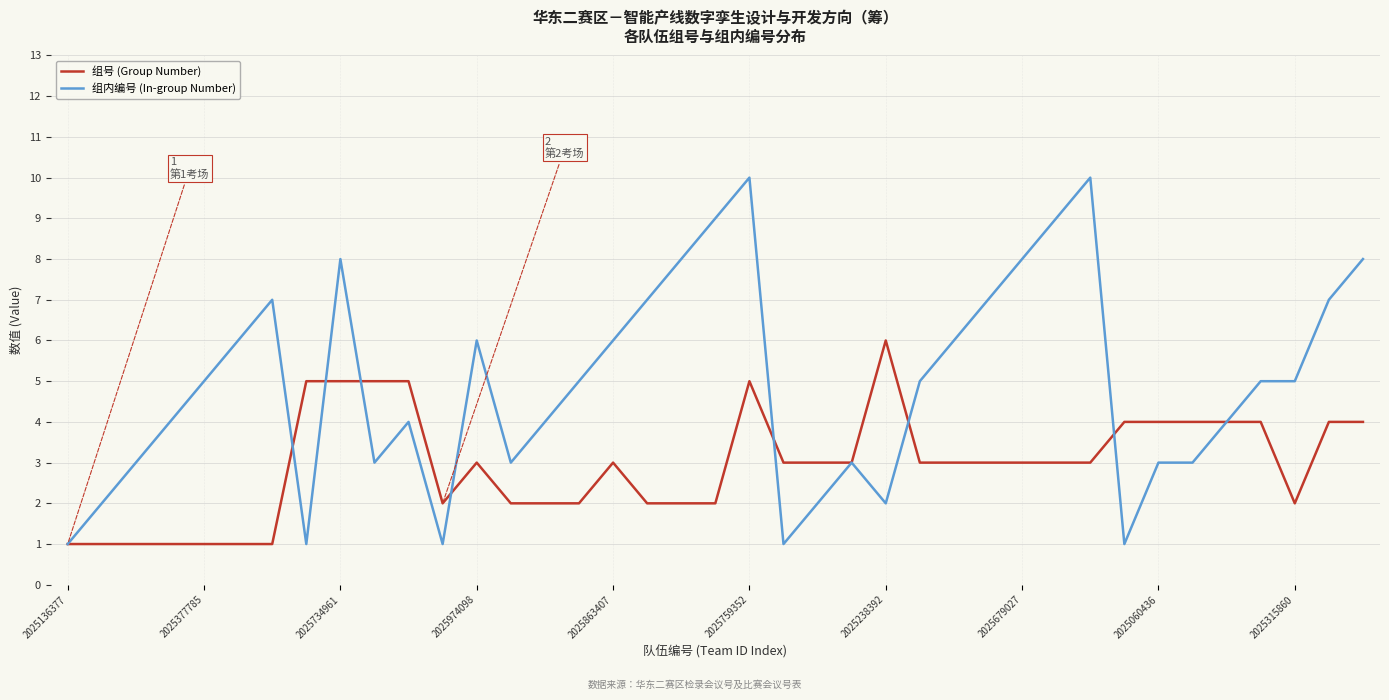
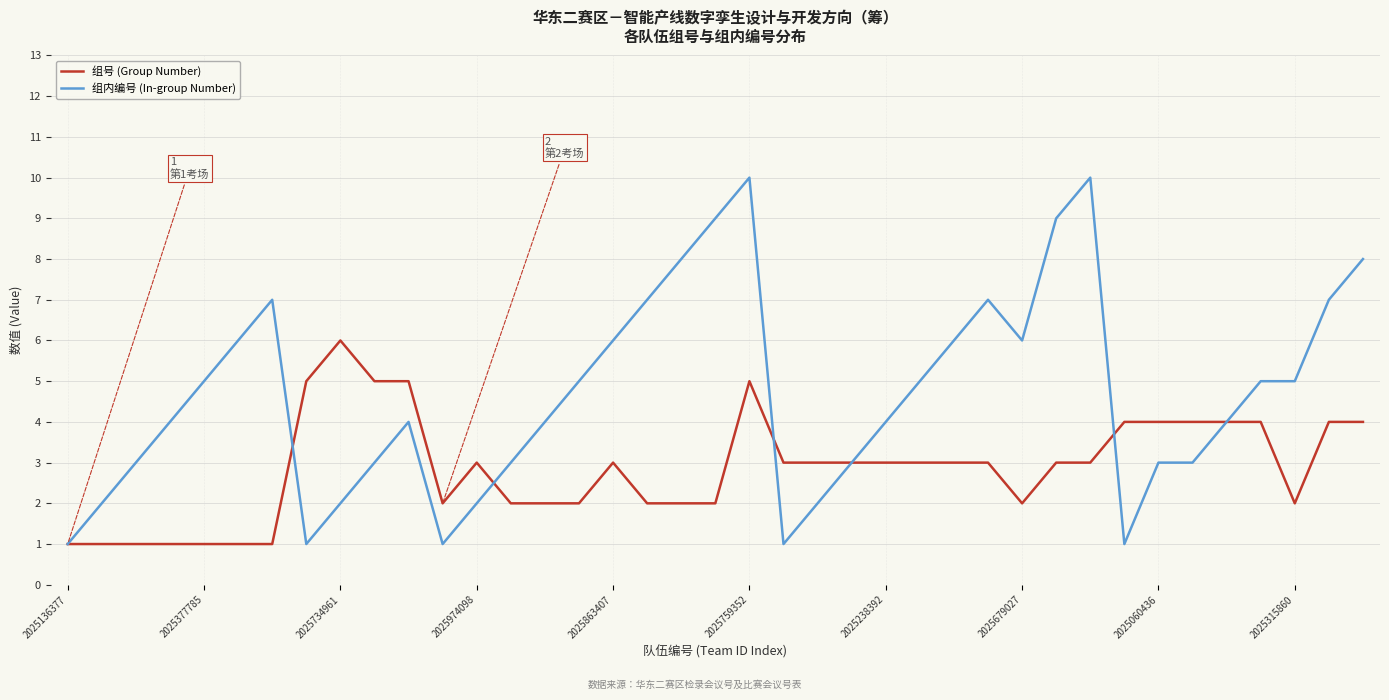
组号 (Group Number), 2025734961: 5 -> 6
组内编号 (In-group Number), 2025734961: 8 -> 2
组内编号 (In-group Number), 2025974098: 6 -> 2
组号 (Group Number), 2025238392: 6 -> 3
组内编号 (In-group Number), 2025238392: 2 -> 4
组号 (Group Number), 2025679027: 3 -> 2
组内编号 (In-group Number), 2025679027: 8 -> 6
